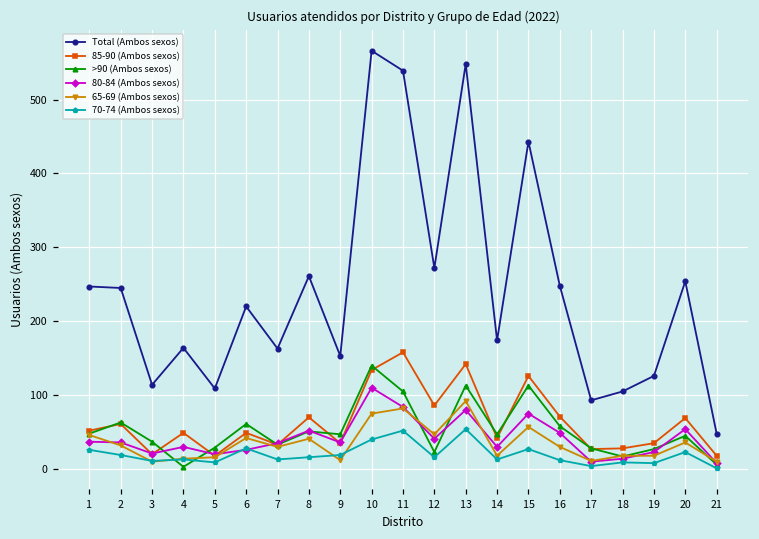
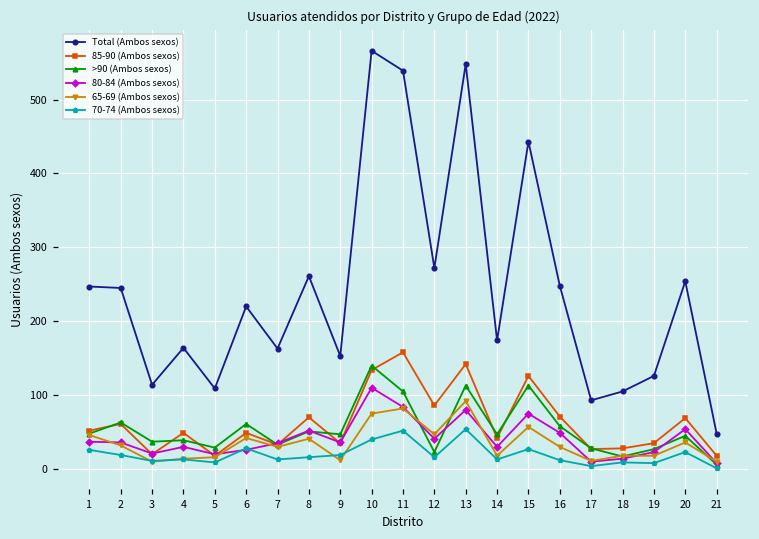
>90 (Ambos sexos), 4: 0 -> 40
